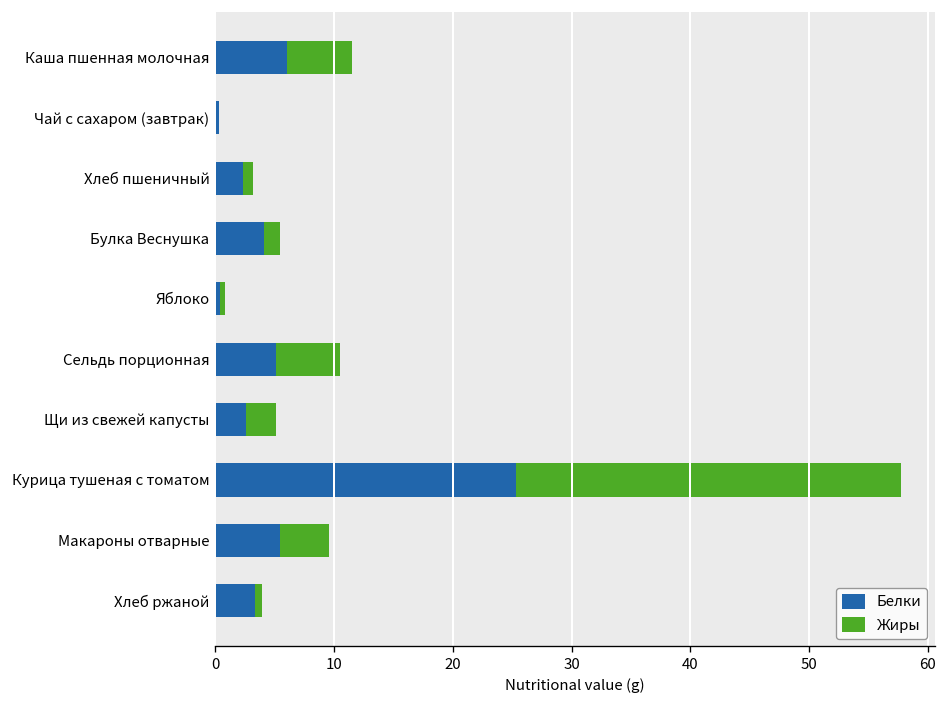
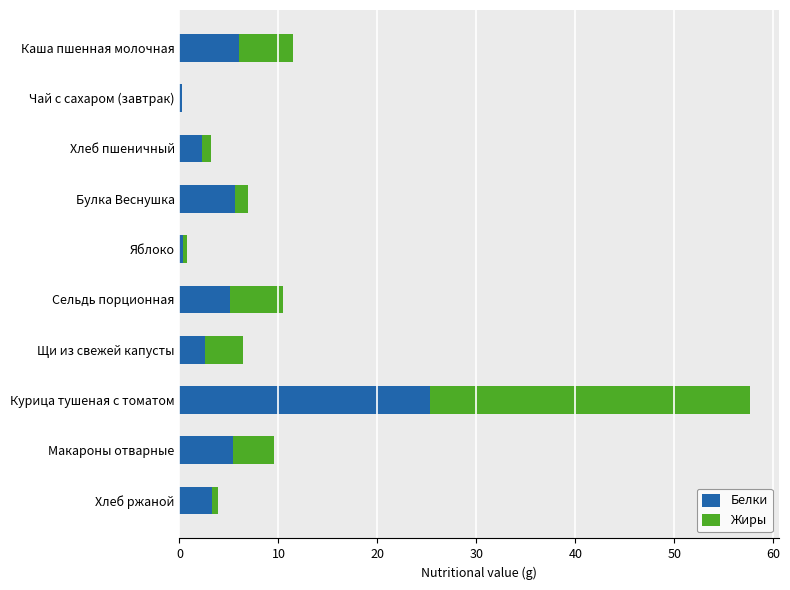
Белки, Булка Веснушка: 4 -> 6
Жиры, Щи из свежей капусты: 3 -> 4
